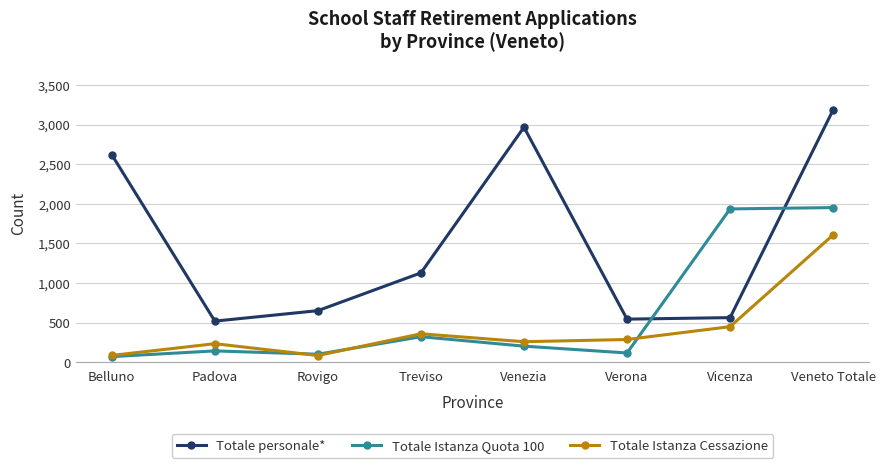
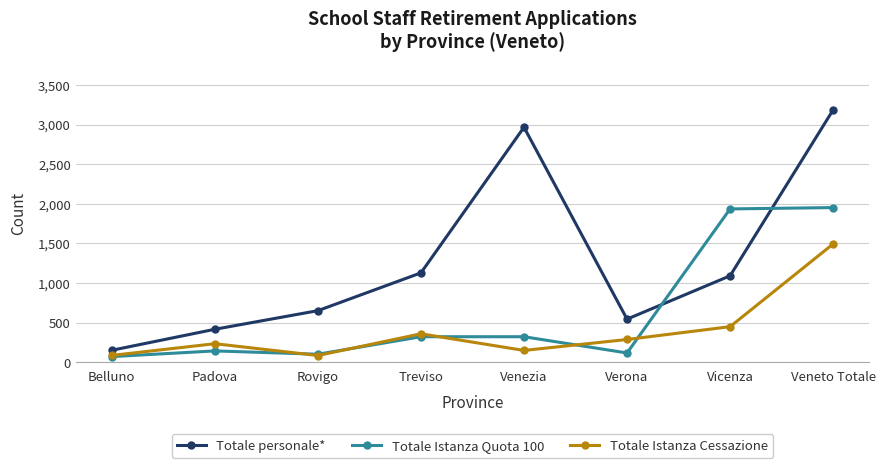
Totale personale*, Belluno: 2,600 -> 200
Totale personale*, Padova: 500 -> 400
Totale Istanza Quota 100, Venezia: 200 -> 300
Totale Istanza Cessazione, Venezia: 300 -> 200
Totale personale*, Vicenza: 600 -> 1,100
Totale Istanza Cessazione, Veneto Totale: 1,600 -> 1,500
